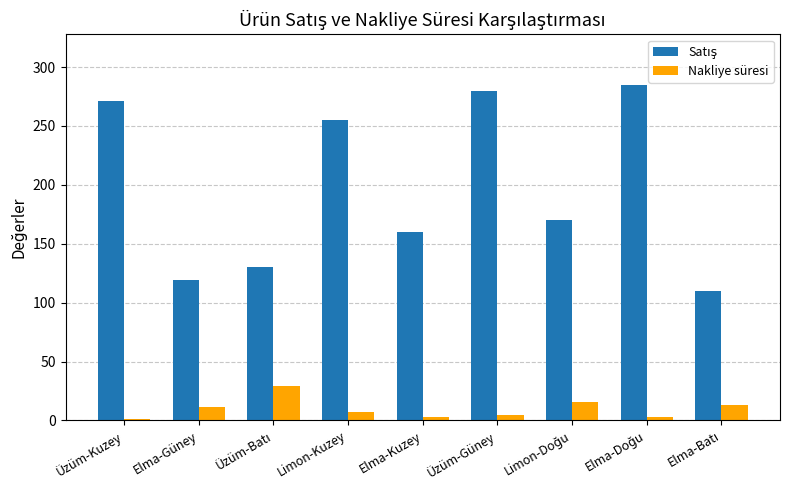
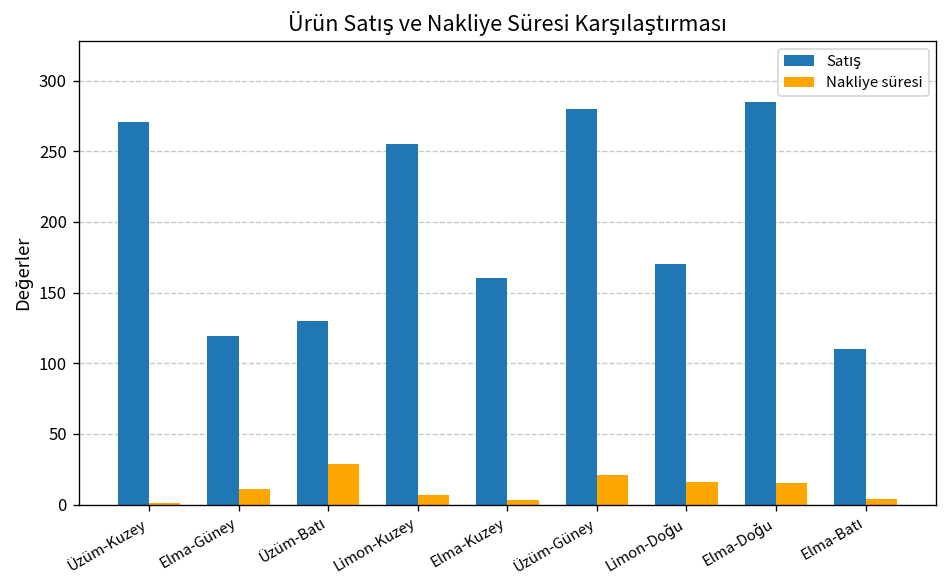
Nakliye süresi, Üzüm-Güney: 5 -> 21
Nakliye süresi, Elma-Doğu: 3 -> 15
Nakliye süresi, Elma-Batı: 13 -> 4
